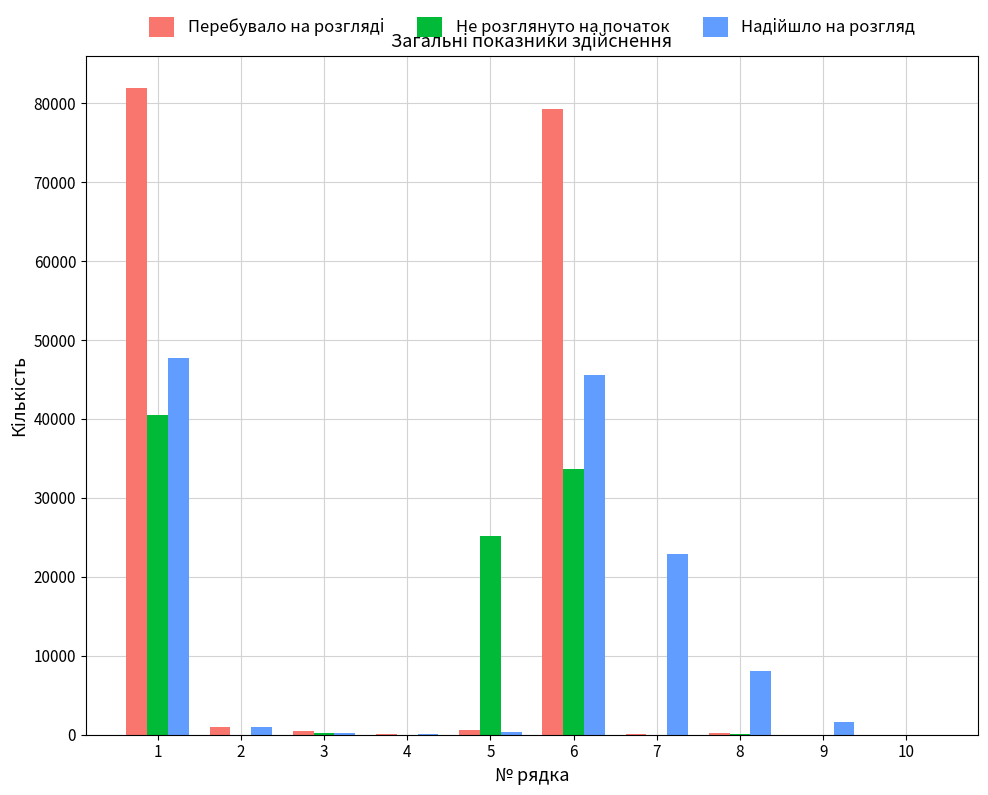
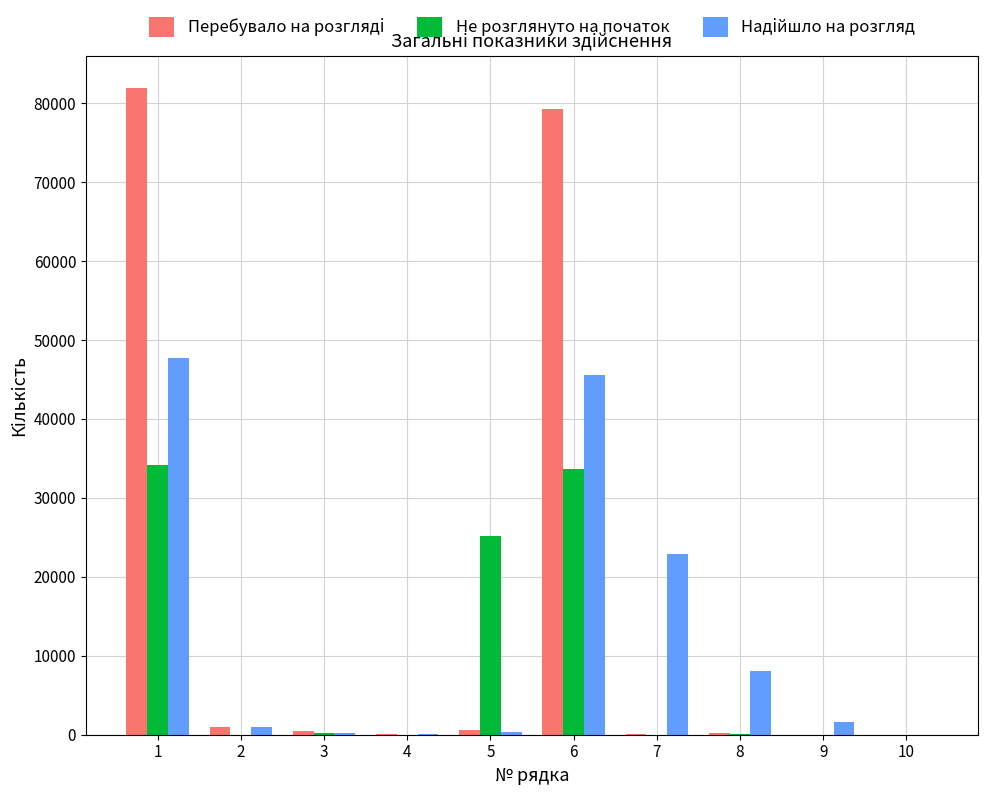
Не розглянуто на початок, 1: 40000 -> 34000
